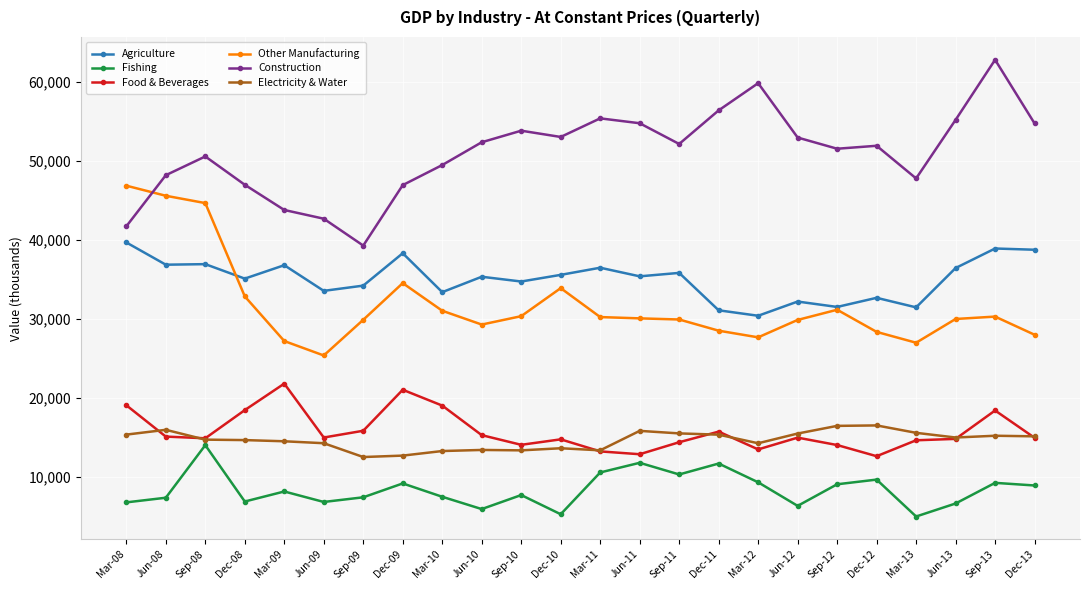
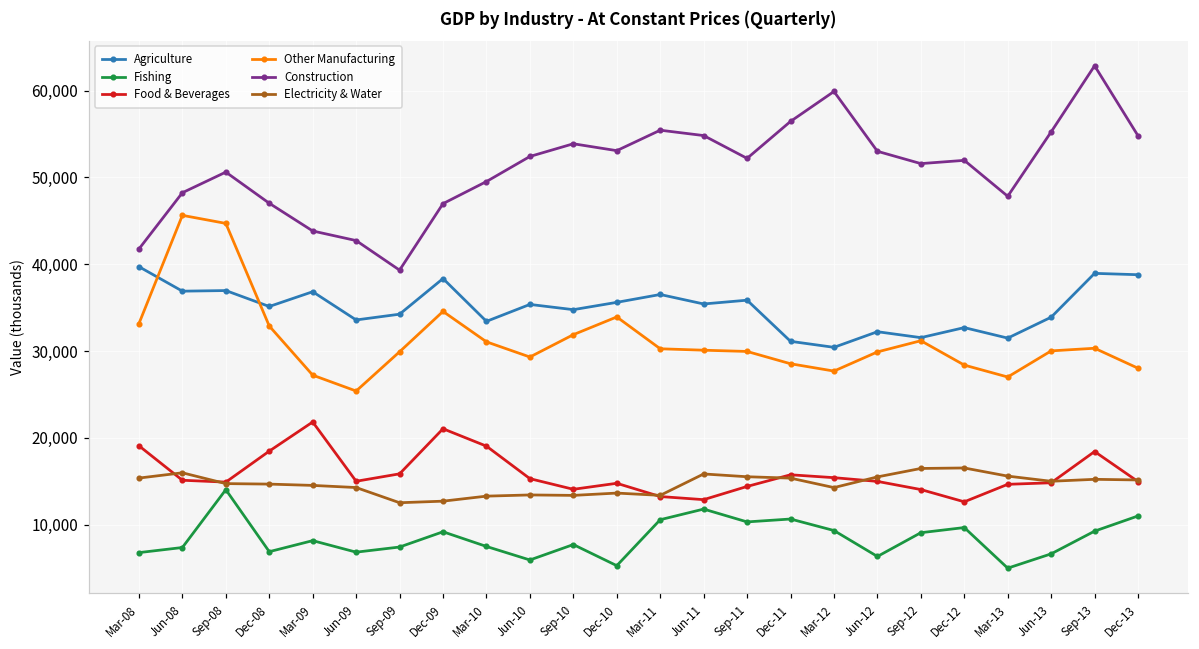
Other Manufacturing, Mar-08: 47,000 -> 33,000
Other Manufacturing, Sep-10: 30,000 -> 32,000
Fishing, Dec-11: 12,000 -> 11,000
Food & Beverages, Mar-12: 13,000 -> 15,000
Agriculture, Jun-13: 36,000 -> 34,000
Fishing, Dec-13: 9,000 -> 11,000
